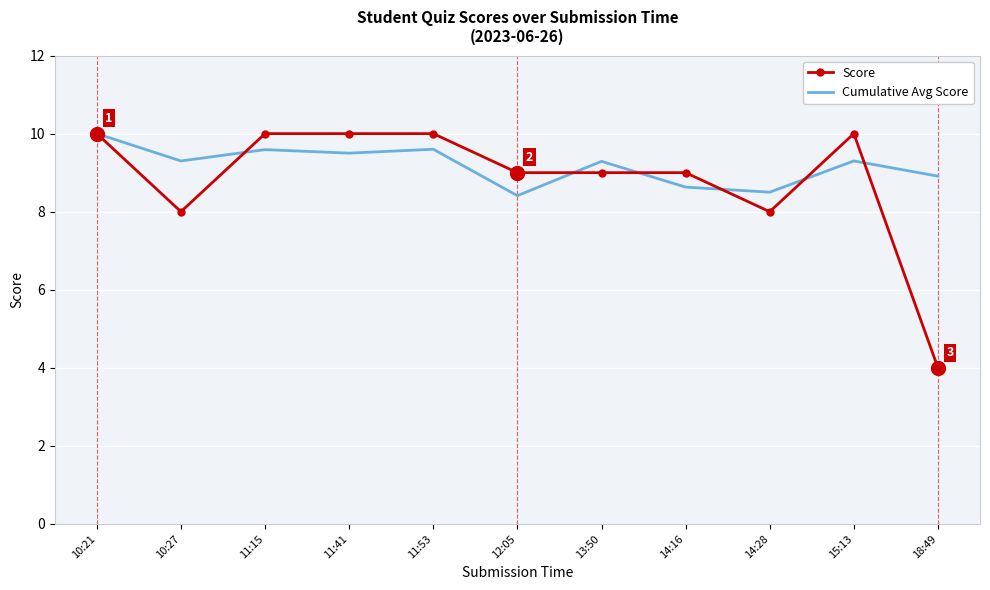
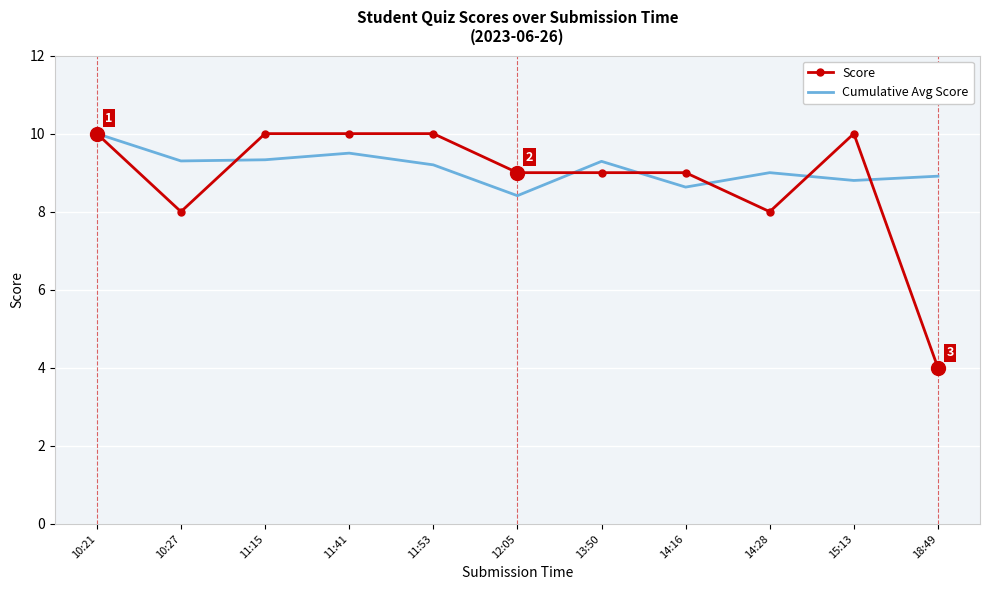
Cumulative Avg Score, 11:15: 9.6 -> 9.3
Cumulative Avg Score, 11:53: 9.6 -> 9.2
Cumulative Avg Score, 14:28: 8.5 -> 9.0
Cumulative Avg Score, 15:13: 9.3 -> 8.8
